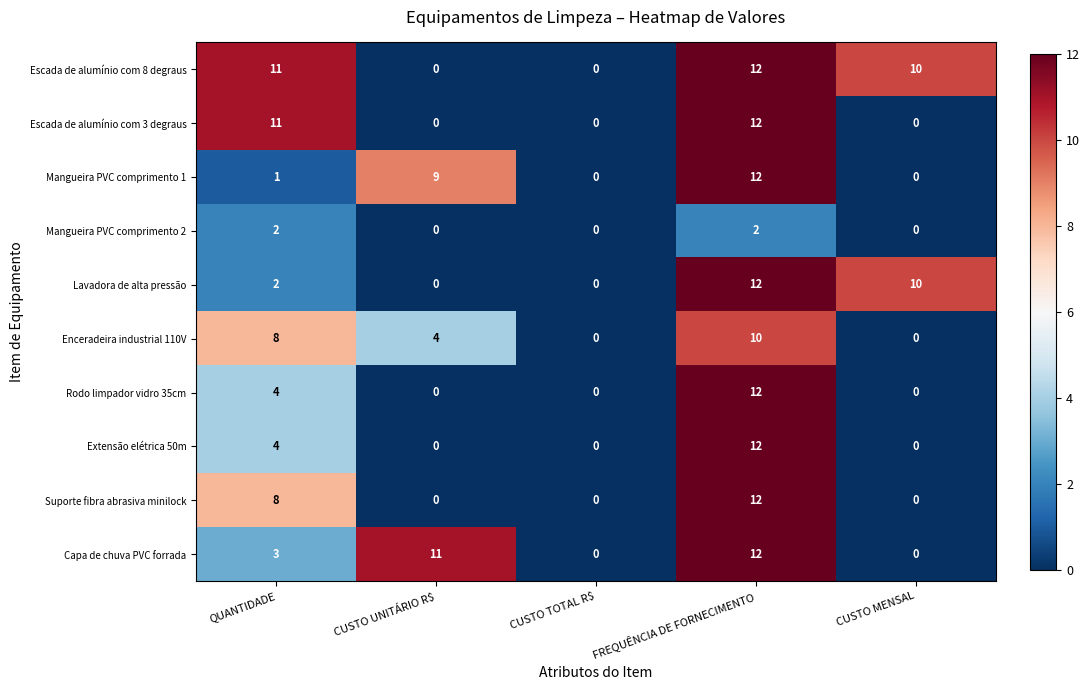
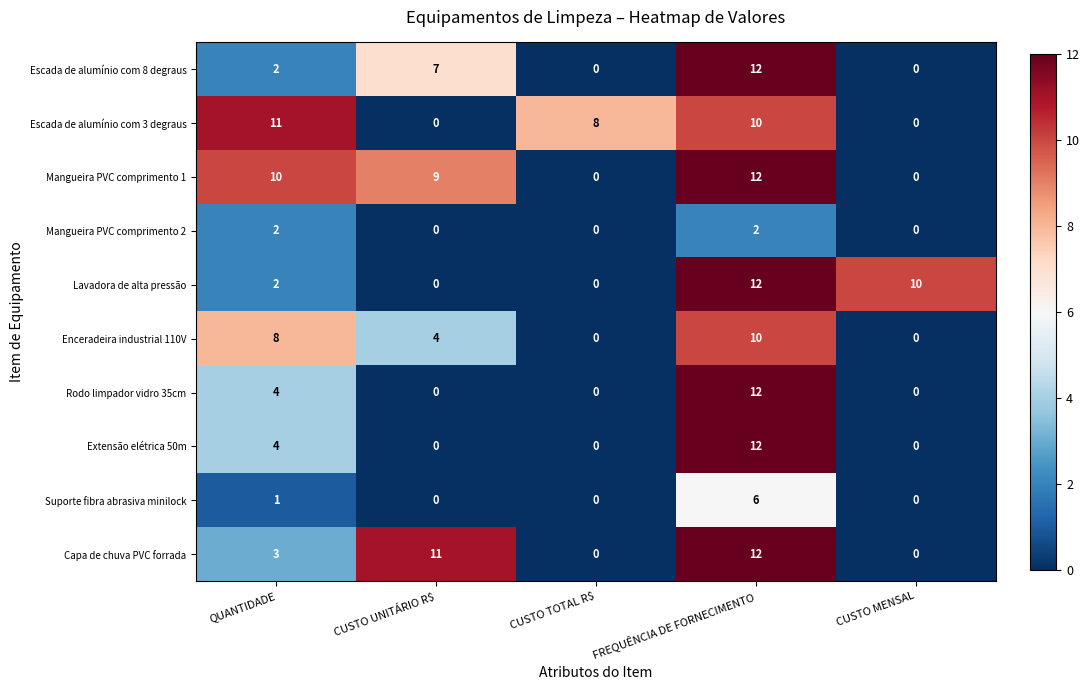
Escada de alumínio com 8 degraus, QUANTIDADE: 11 -> 2
Escada de alumínio com 8 degraus, CUSTO UNITÁRIO R$: 0 -> 7
Escada de alumínio com 8 degraus, CUSTO MENSAL: 10 -> 0
Escada de alumínio com 3 degraus, CUSTO TOTAL R$: 0 -> 8
Escada de alumínio com 3 degraus, FREQUÊNCIA DE FORNECIMENTO: 12 -> 10
Mangueira PVC comprimento 1, QUANTIDADE: 1 -> 10
Suporte fibra abrasiva minilock, QUANTIDADE: 8 -> 1
Suporte fibra abrasiva minilock, FREQUÊNCIA DE FORNECIMENTO: 12 -> 6
